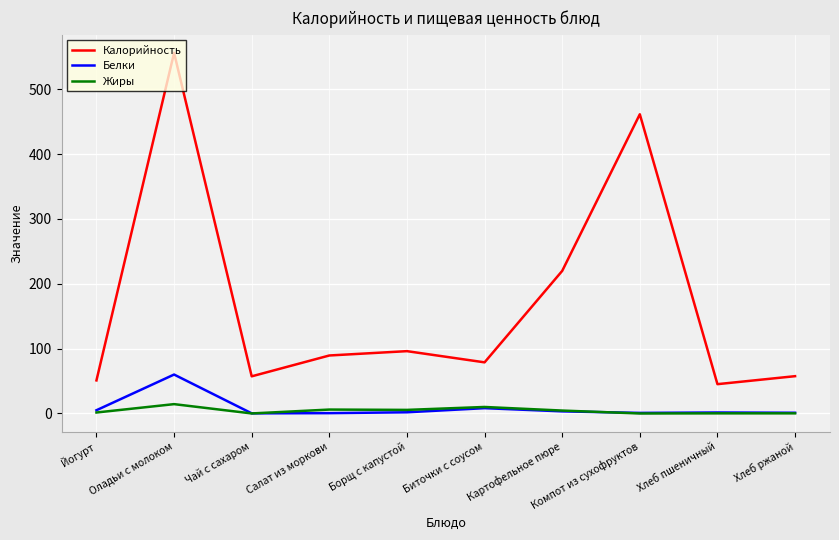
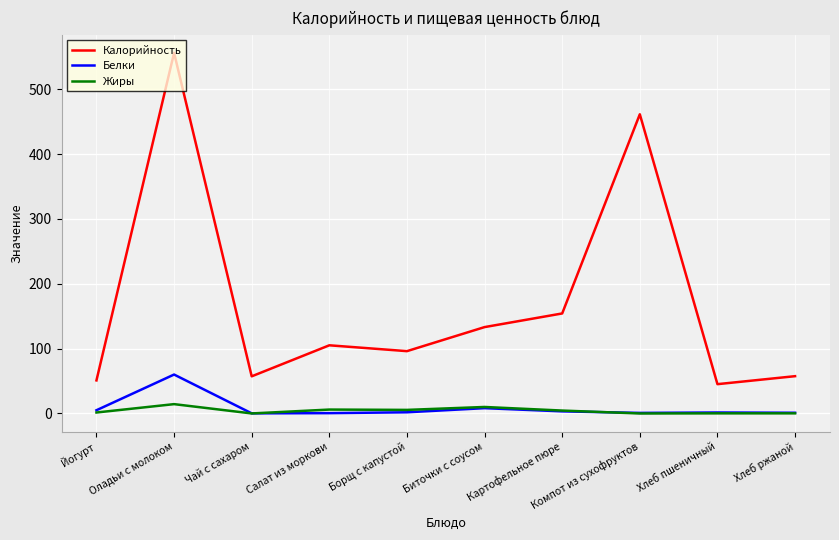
Калорийность, Салат из моркови: 90 -> 110
Калорийность, Биточки с соусом: 80 -> 130
Калорийность, Картофельное пюре: 220 -> 150
